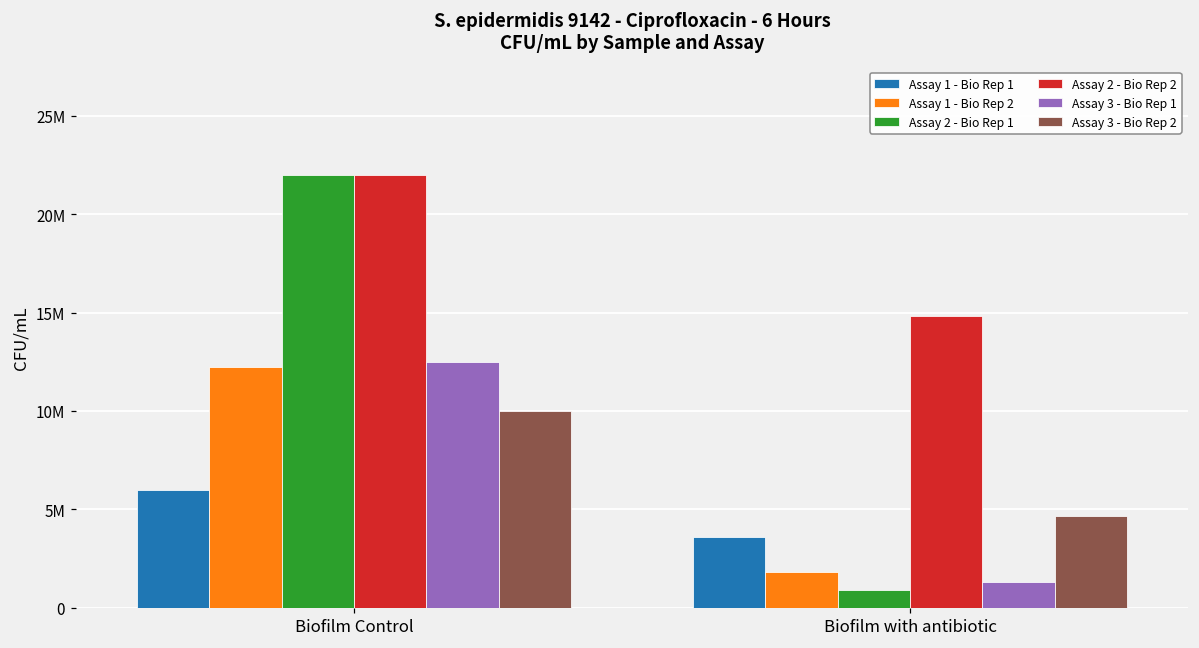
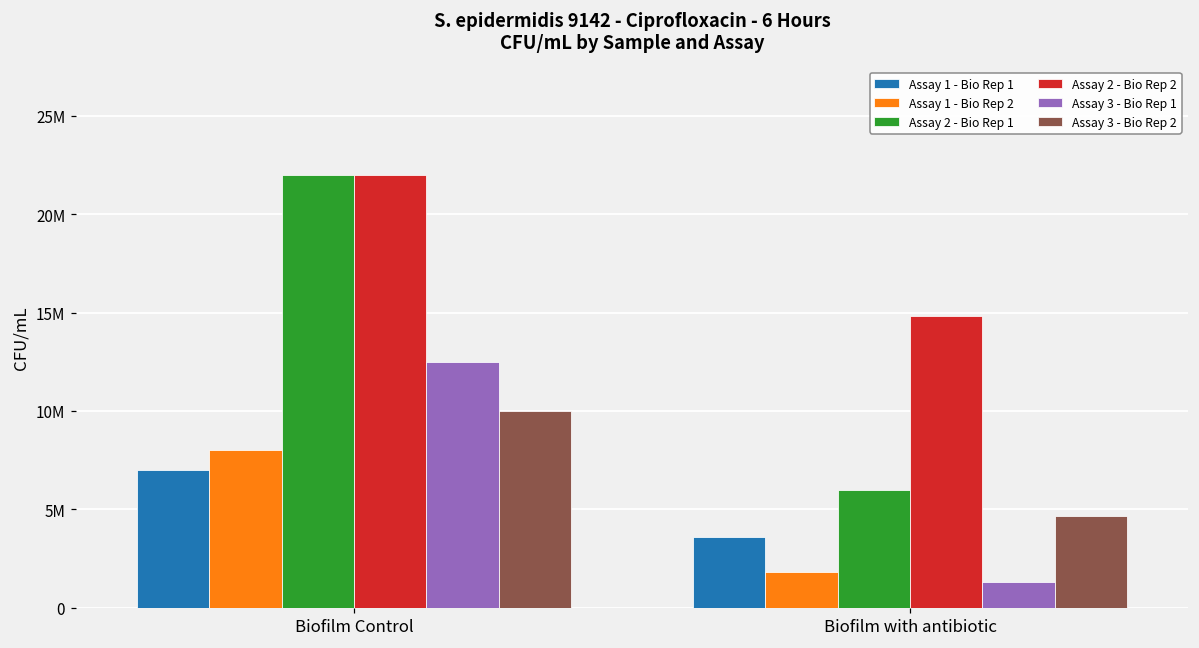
Assay 1 - Bio Rep 1, Biofilm Control: 6000000 -> 7000000
Assay 1 - Bio Rep 2, Biofilm Control: 12200000 -> 8000000
Assay 2 - Bio Rep 1, Biofilm with antibiotic: 900000 -> 6000000
